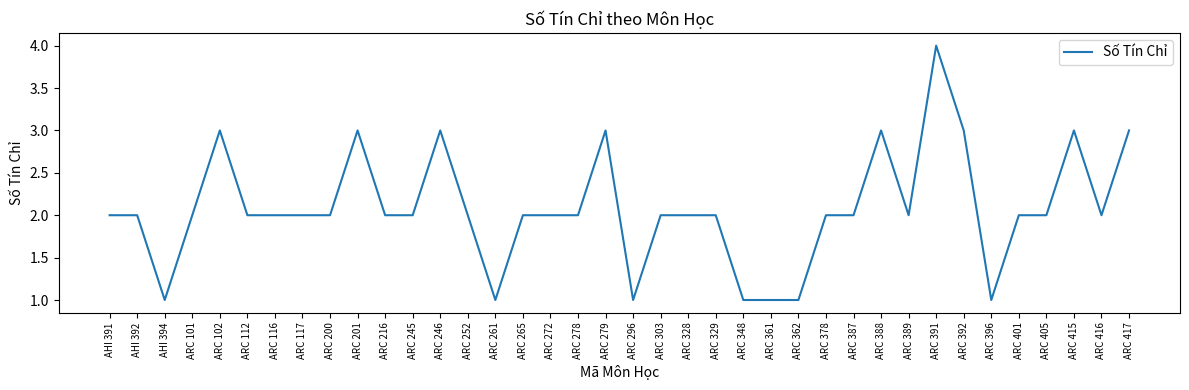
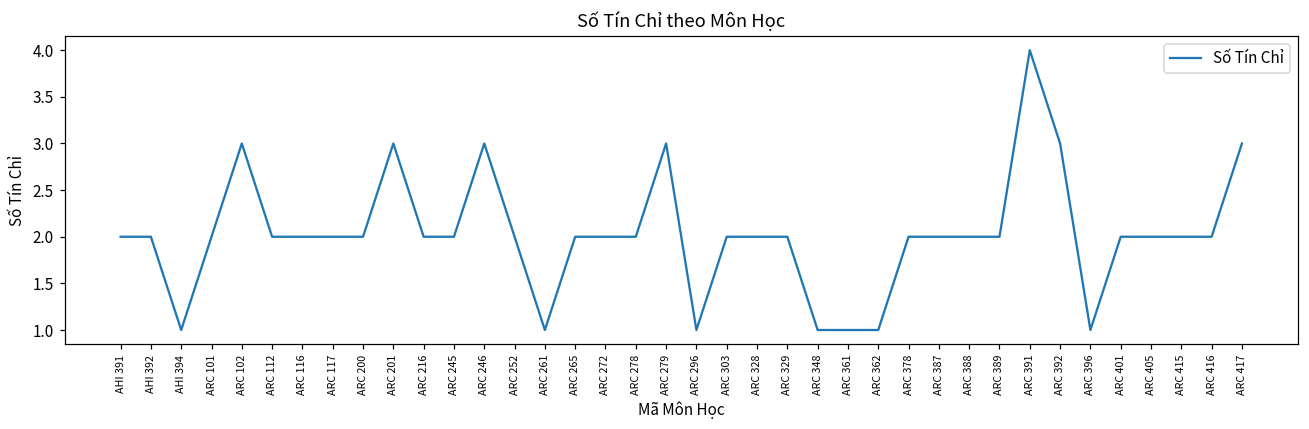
ARC 388: 3 -> 2
ARC 415: 3 -> 2
